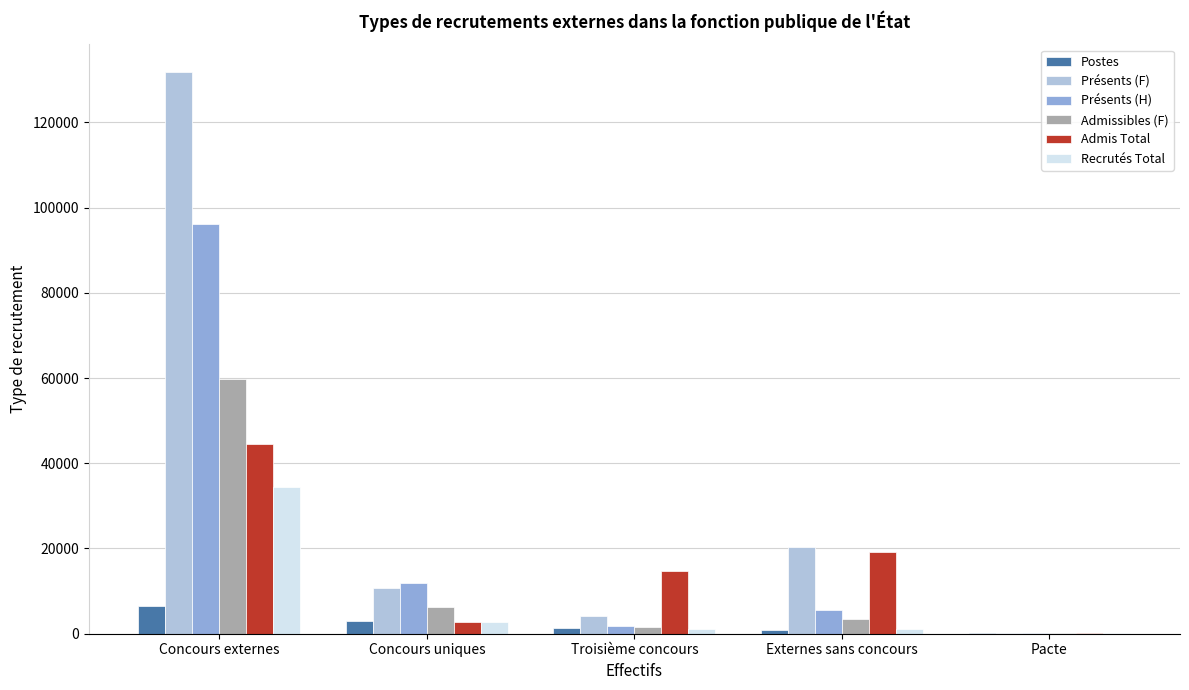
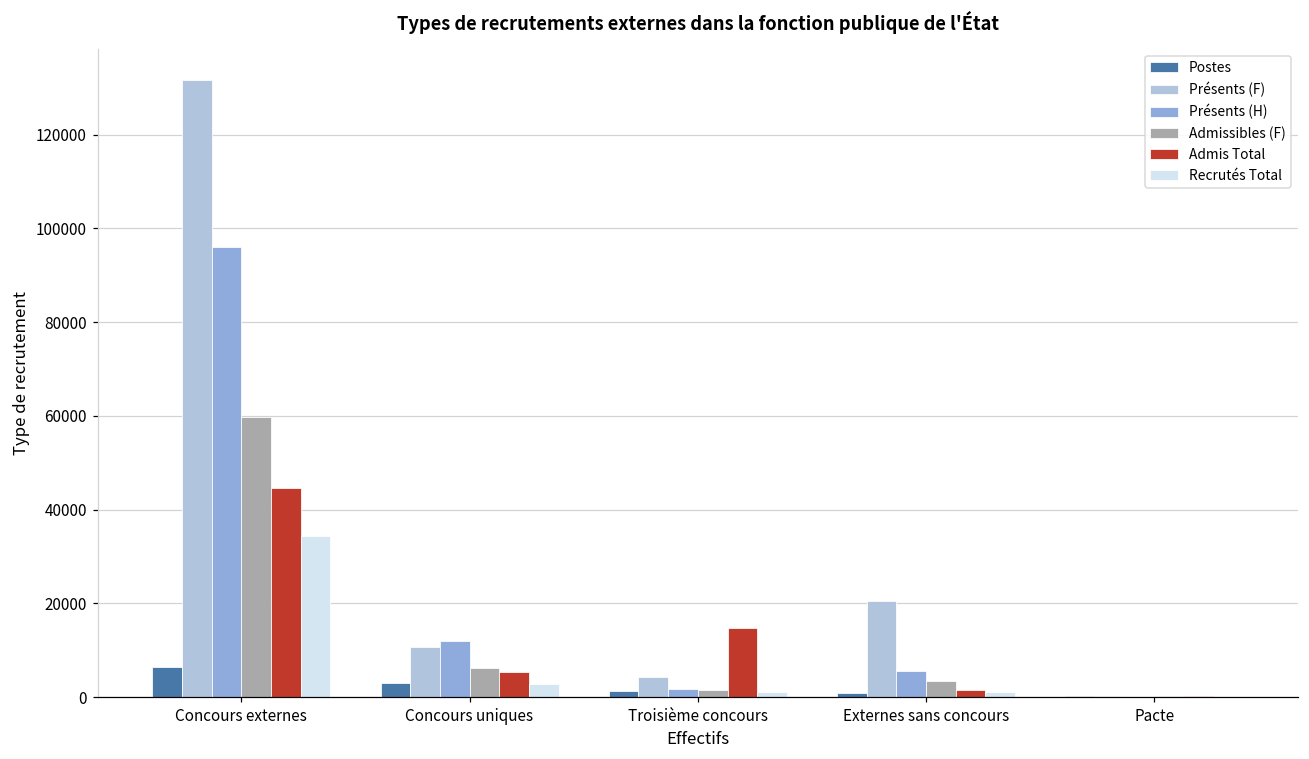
Admis Total, Concours uniques: 3000 -> 5000
Admis Total, Externes sans concours: 19000 -> 2000
